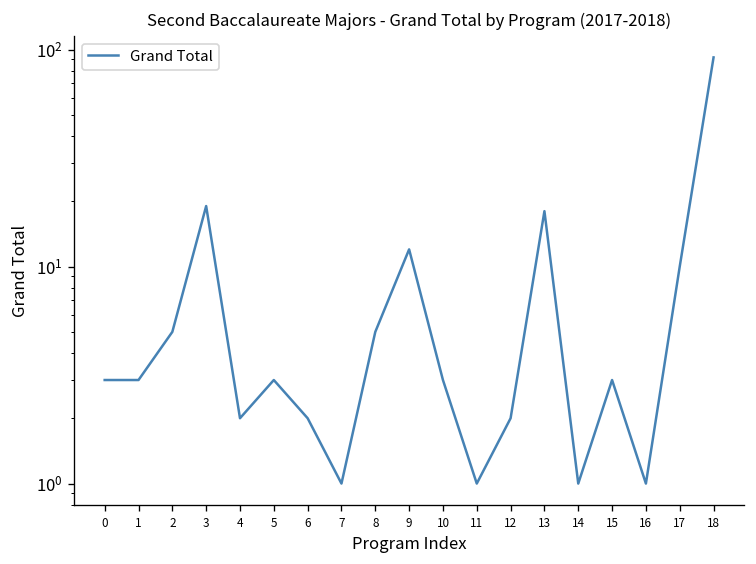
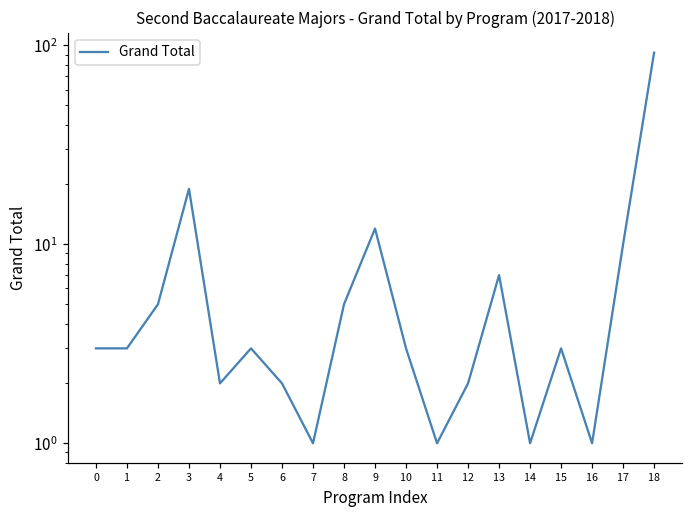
13: 18 -> 7
